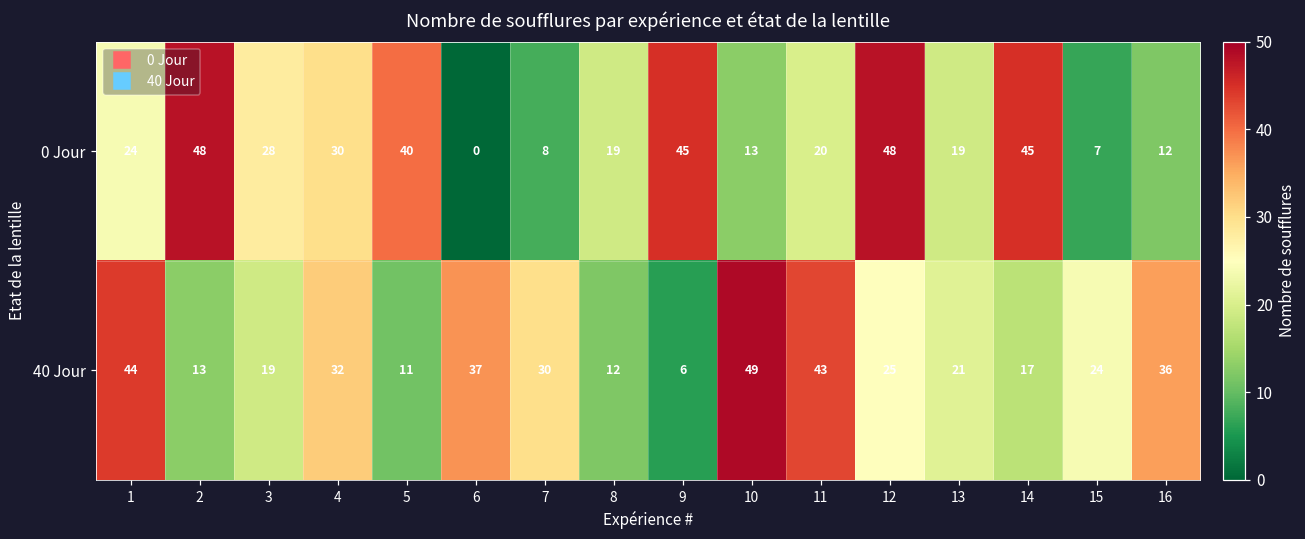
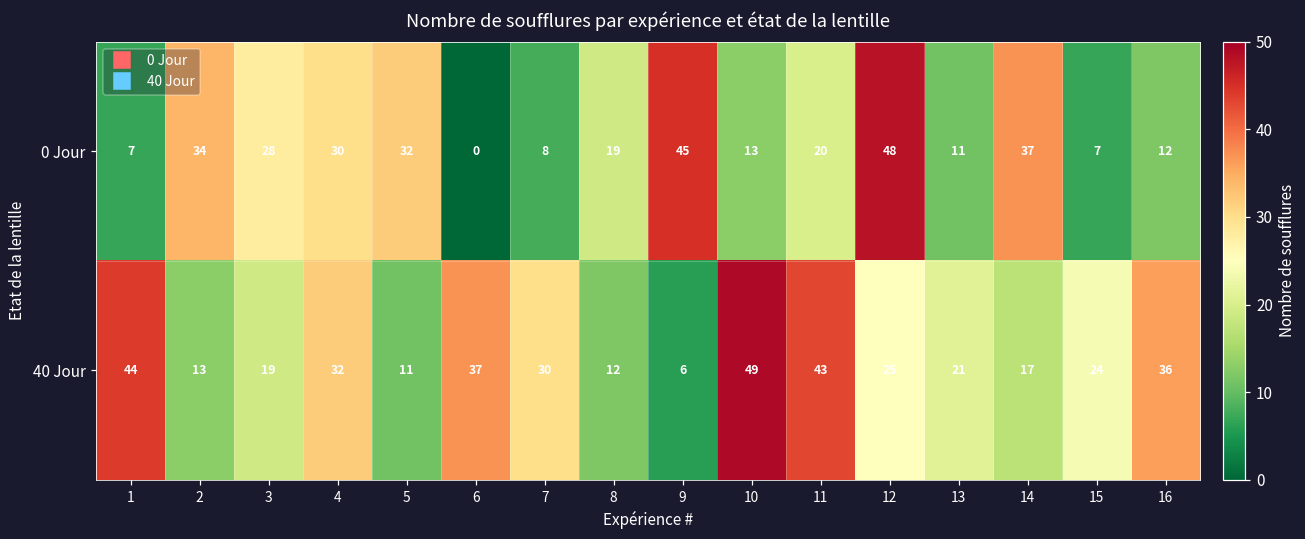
0 Jour, 1: 24 -> 7
0 Jour, 2: 48 -> 34
0 Jour, 5: 40 -> 32
0 Jour, 13: 19 -> 11
0 Jour, 14: 45 -> 37
